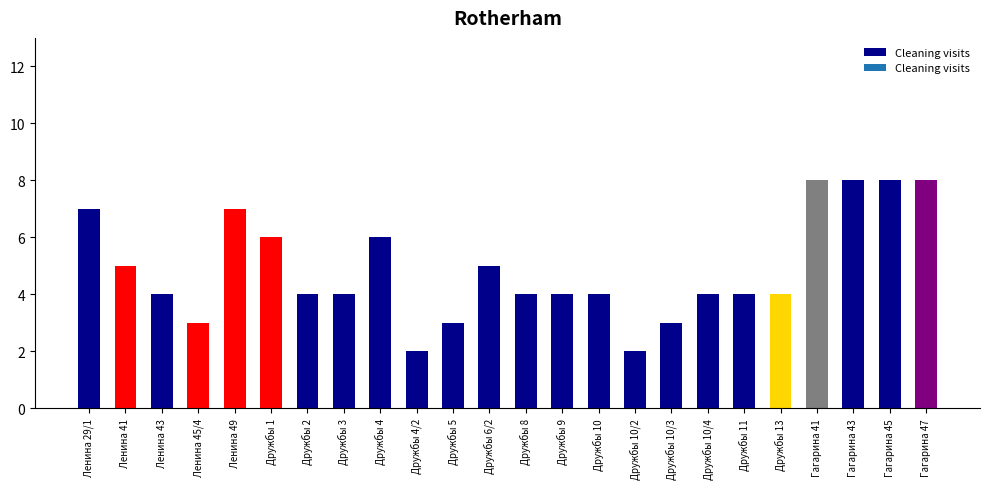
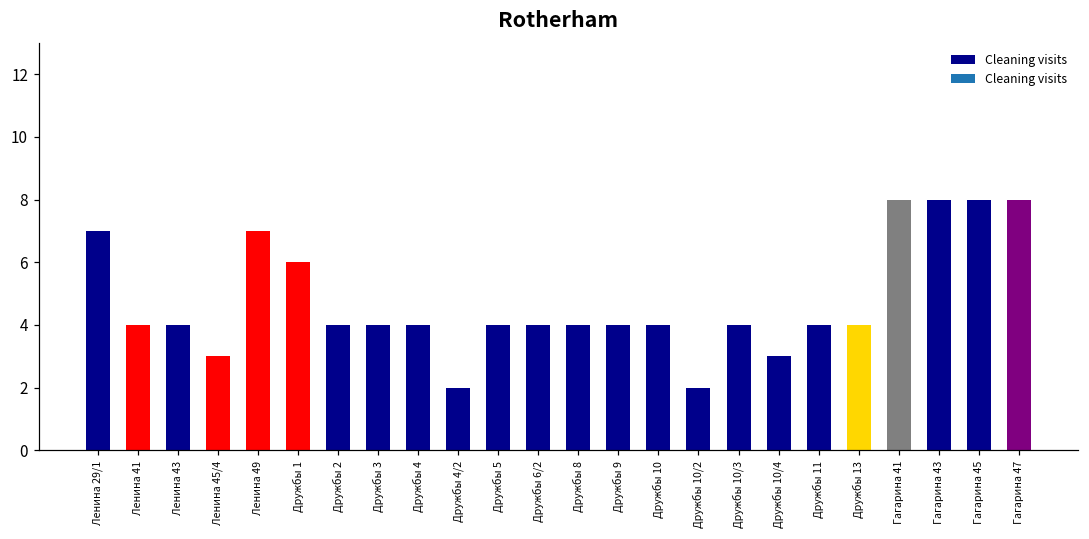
Ленина 41: 5 -> 4
Дружбы 4: 6 -> 4
Дружбы 5: 3 -> 4
Дружбы 6/2: 5 -> 4
Дружбы 10/3: 3 -> 4
Дружбы 10/4: 4 -> 3
